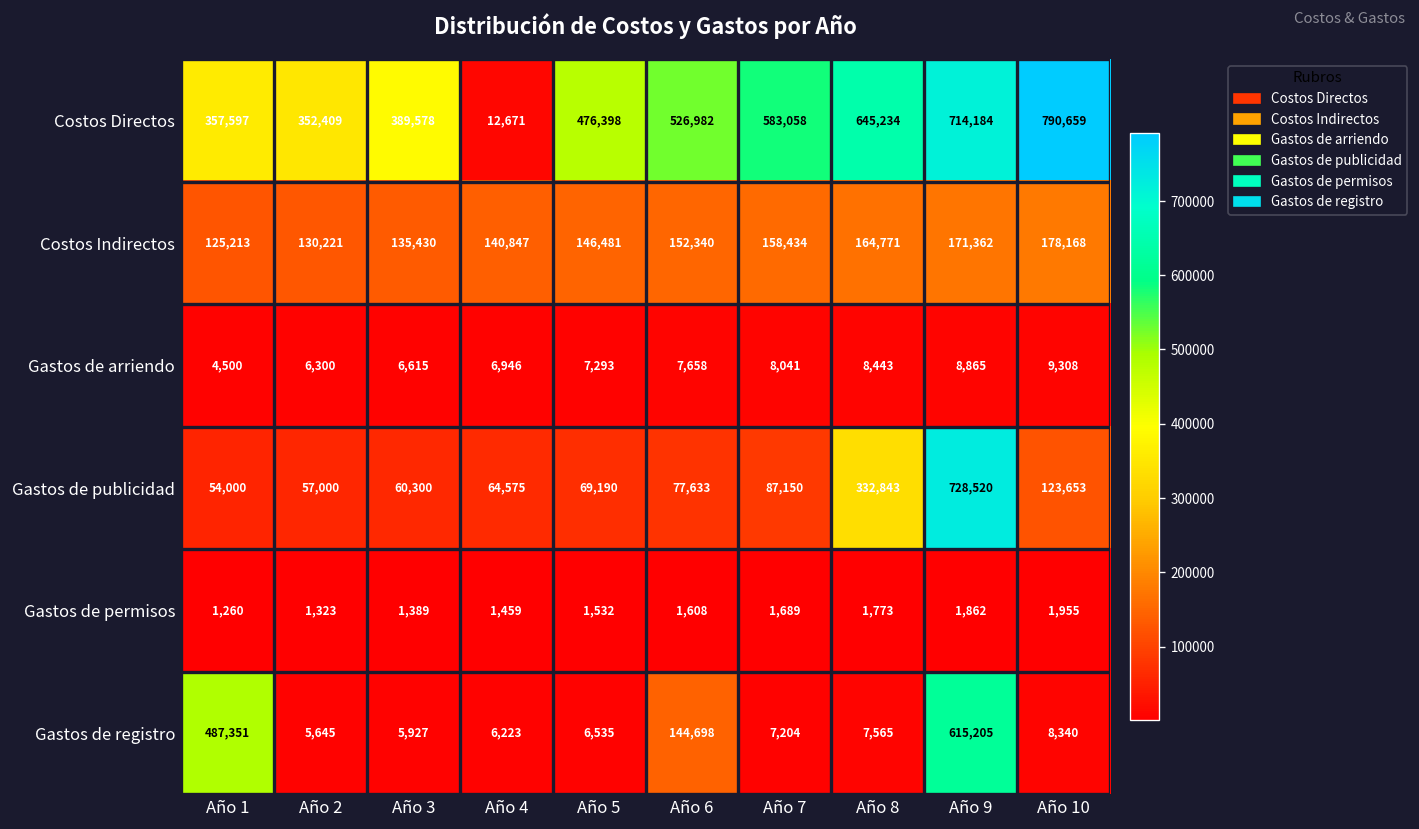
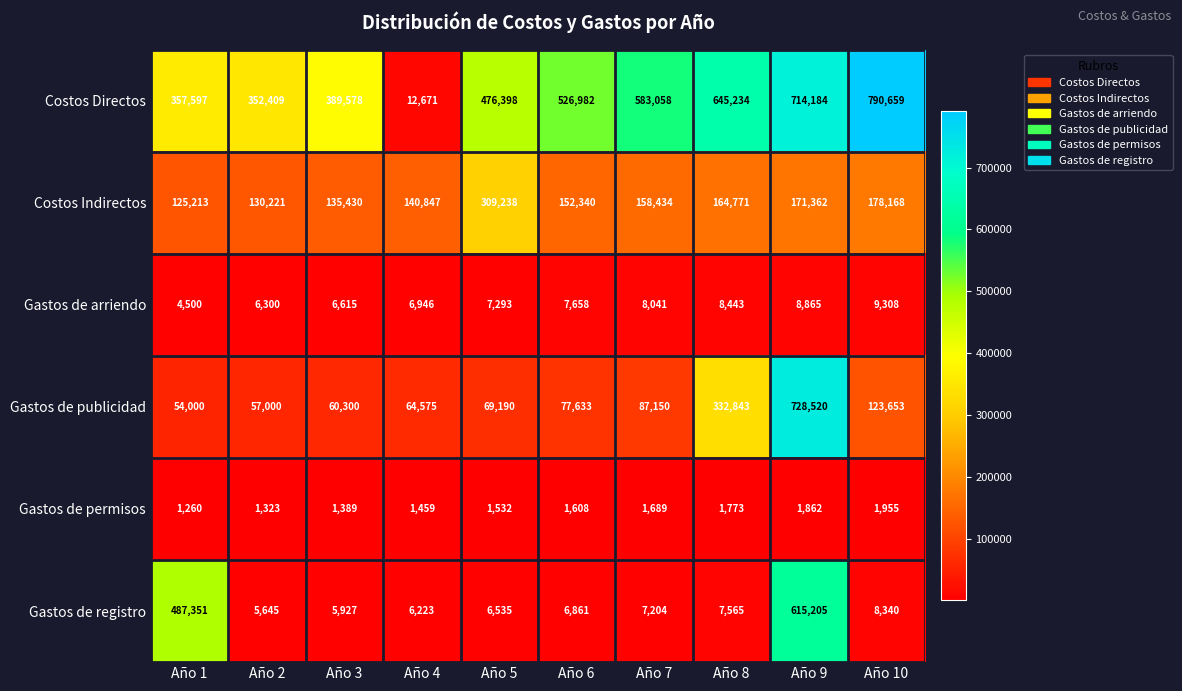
Costos Indirectos, Año 5: 146,481 -> 309,238
Gastos de registro, Año 6: 144,698 -> 6,861
